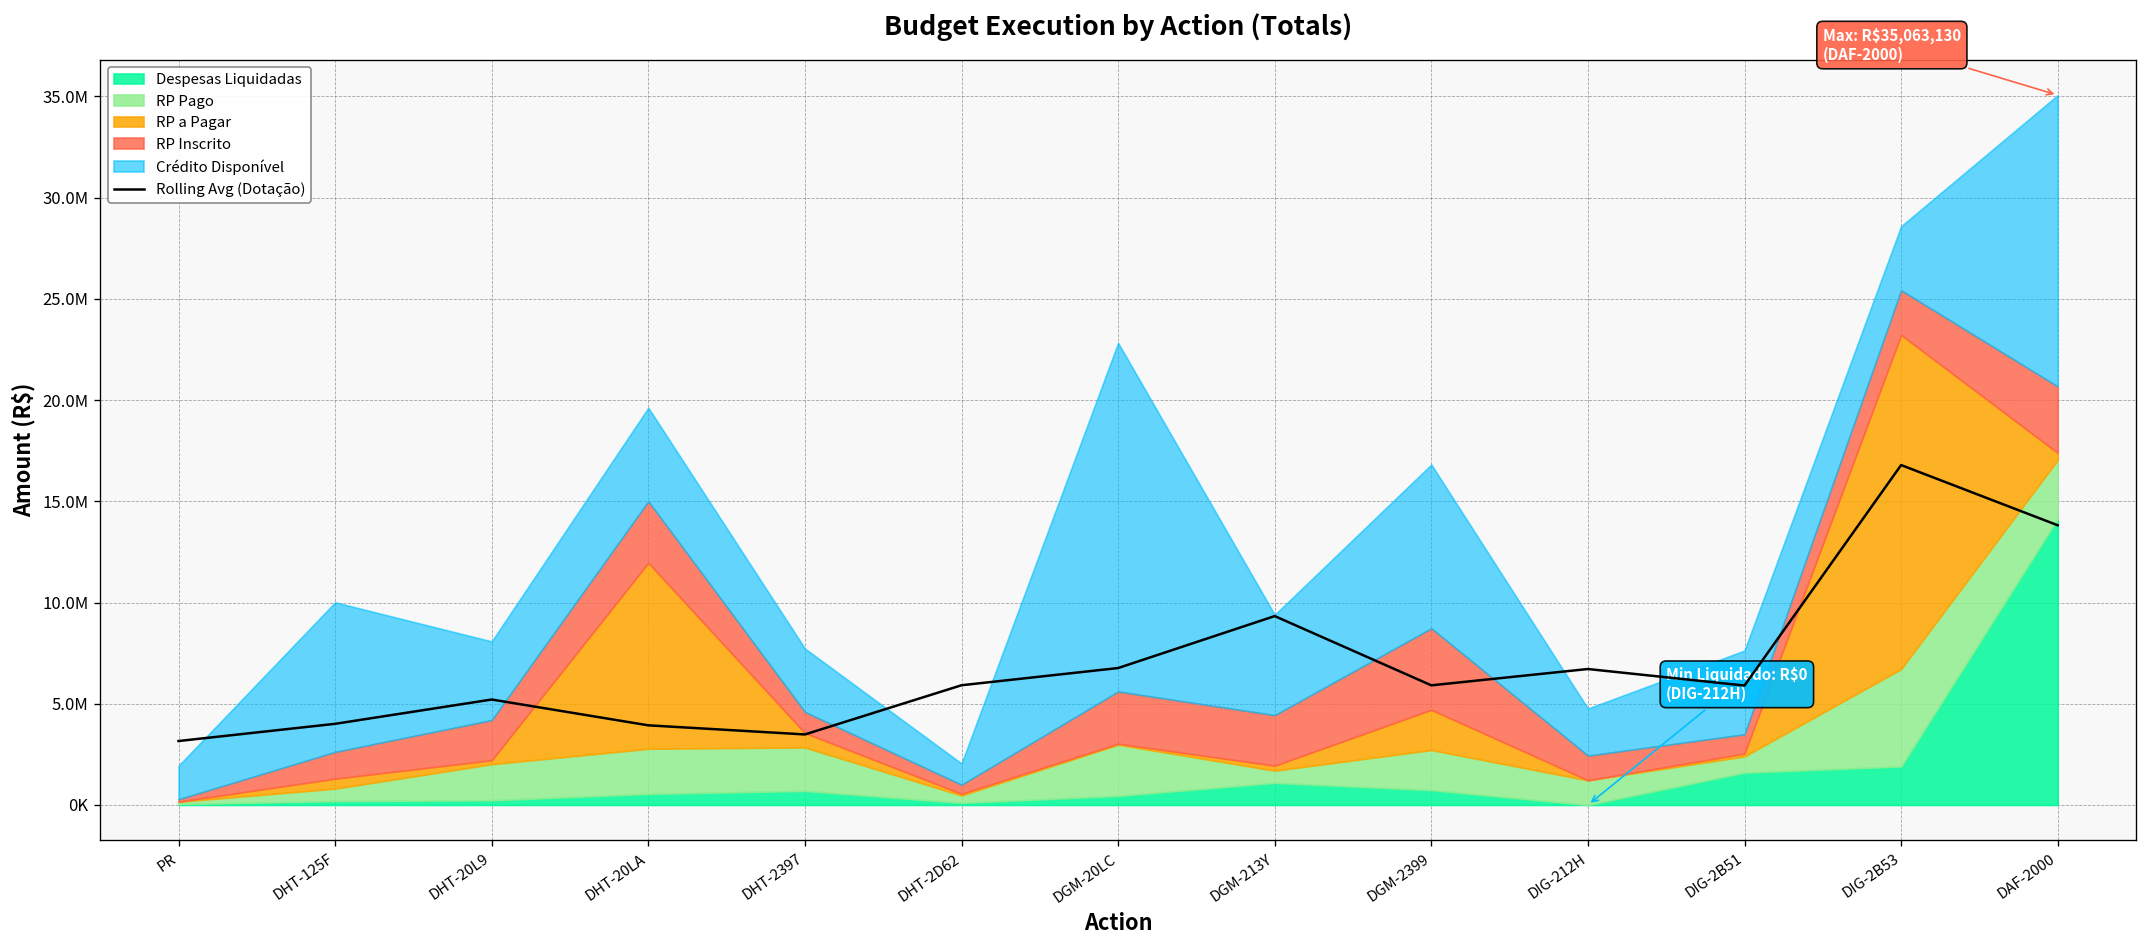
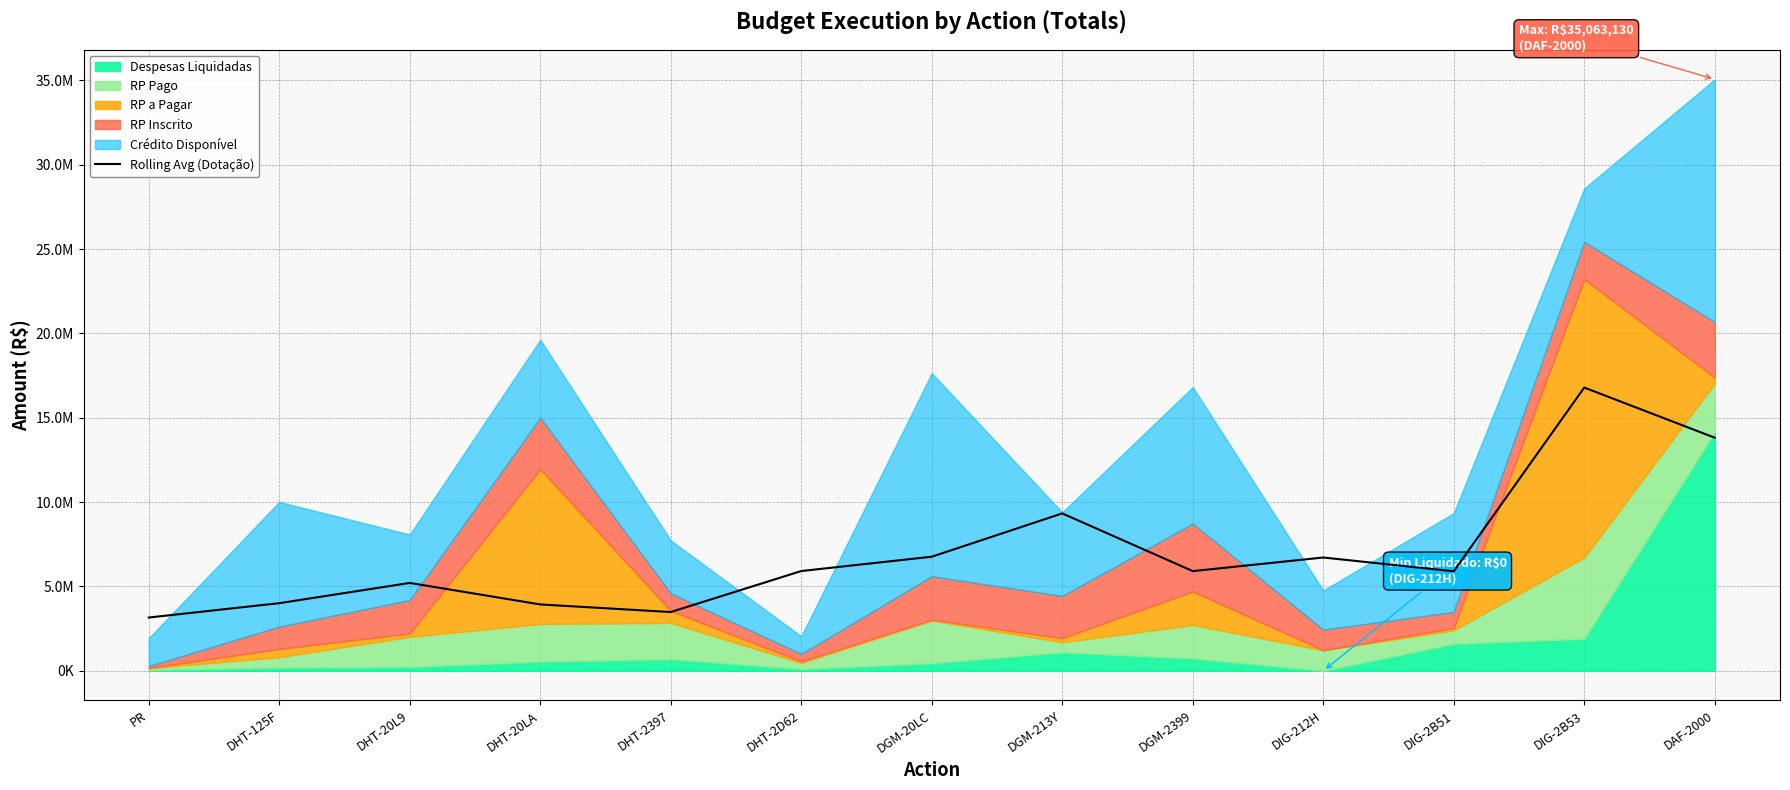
Crédito Disponível, DGM-20LC: 17200000 -> 12000000
Crédito Disponível, DIG-2B51: 4100000 -> 5900000
